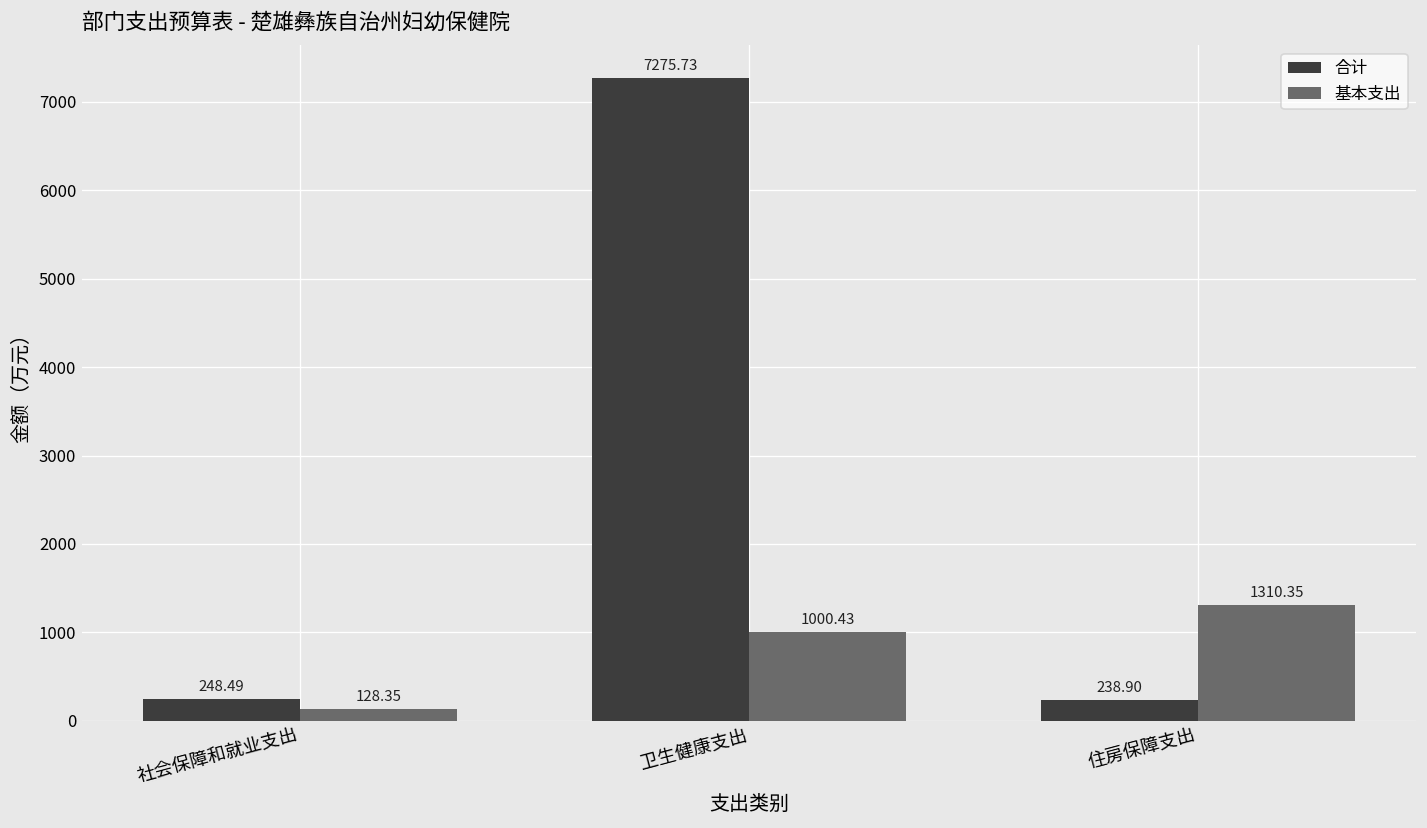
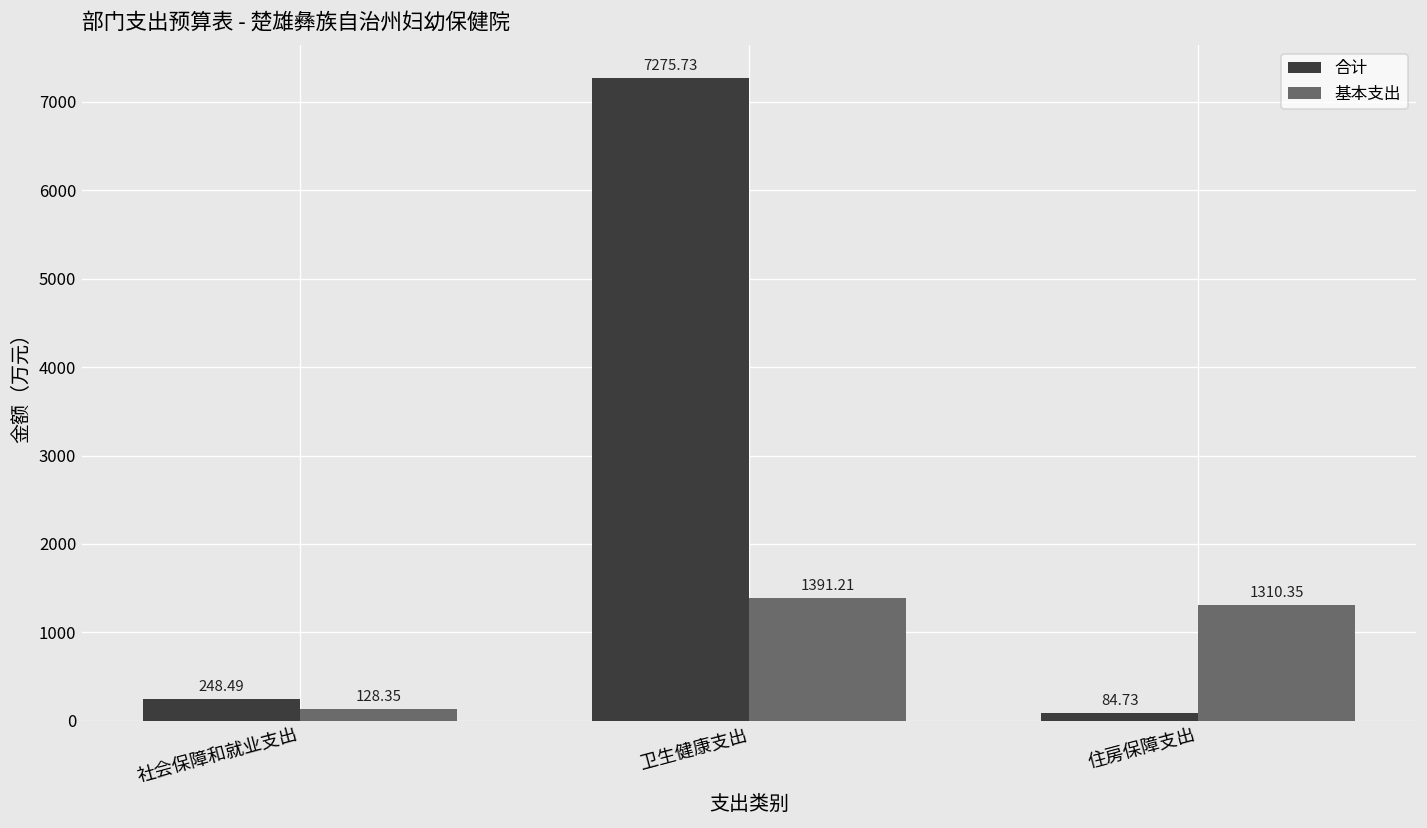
基本支出, 卫生健康支出: 1000.43 -> 1391.21
合计, 住房保障支出: 238.90 -> 84.73
